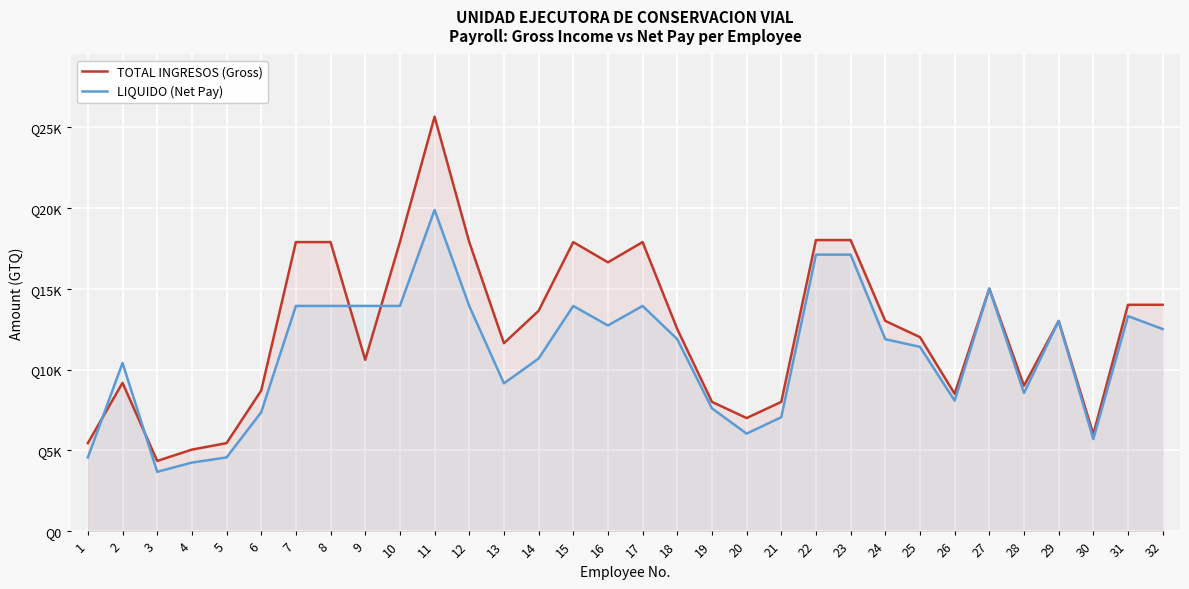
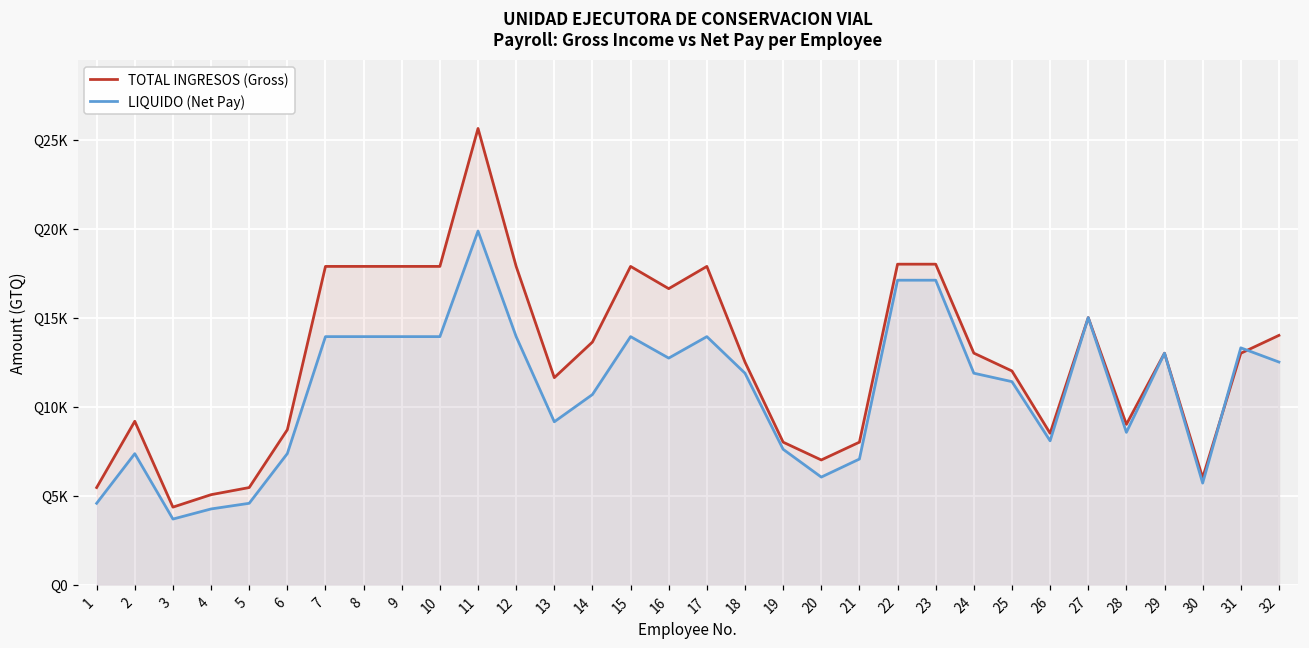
LIQUIDO (Net Pay), 2: Q10400 -> Q7400
TOTAL INGRESOS (Gross), 9: Q10600 -> Q17900
TOTAL INGRESOS (Gross), 31: Q14000 -> Q13000
